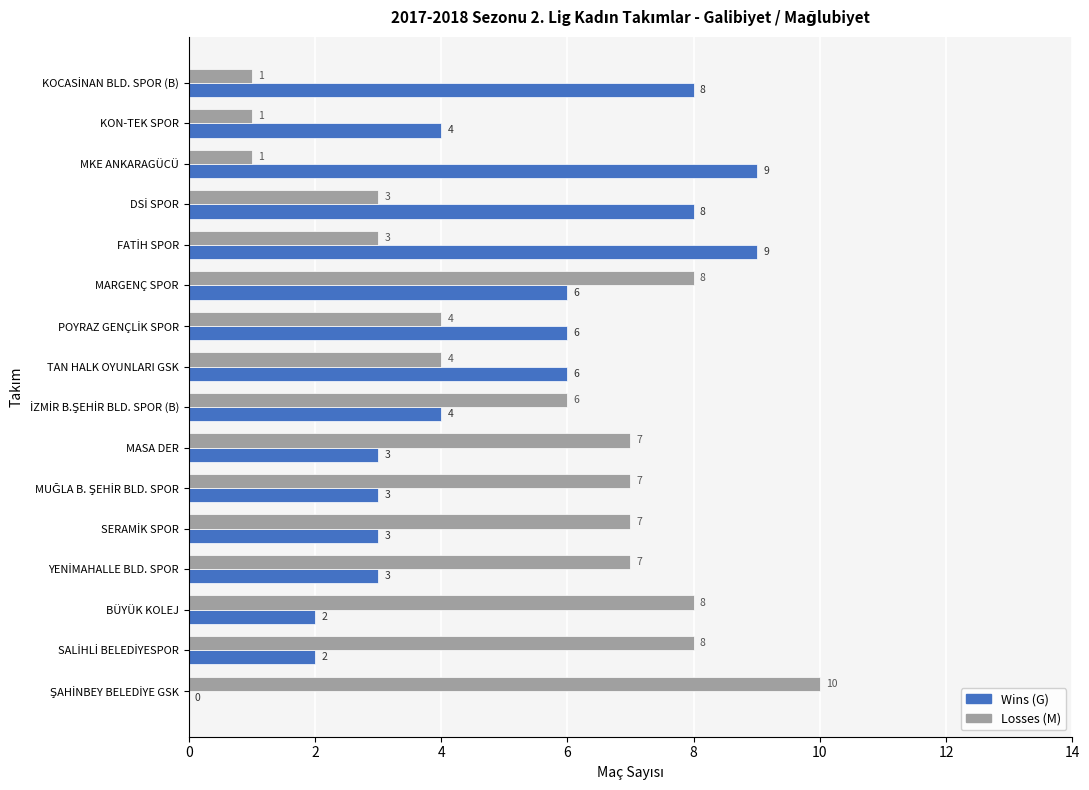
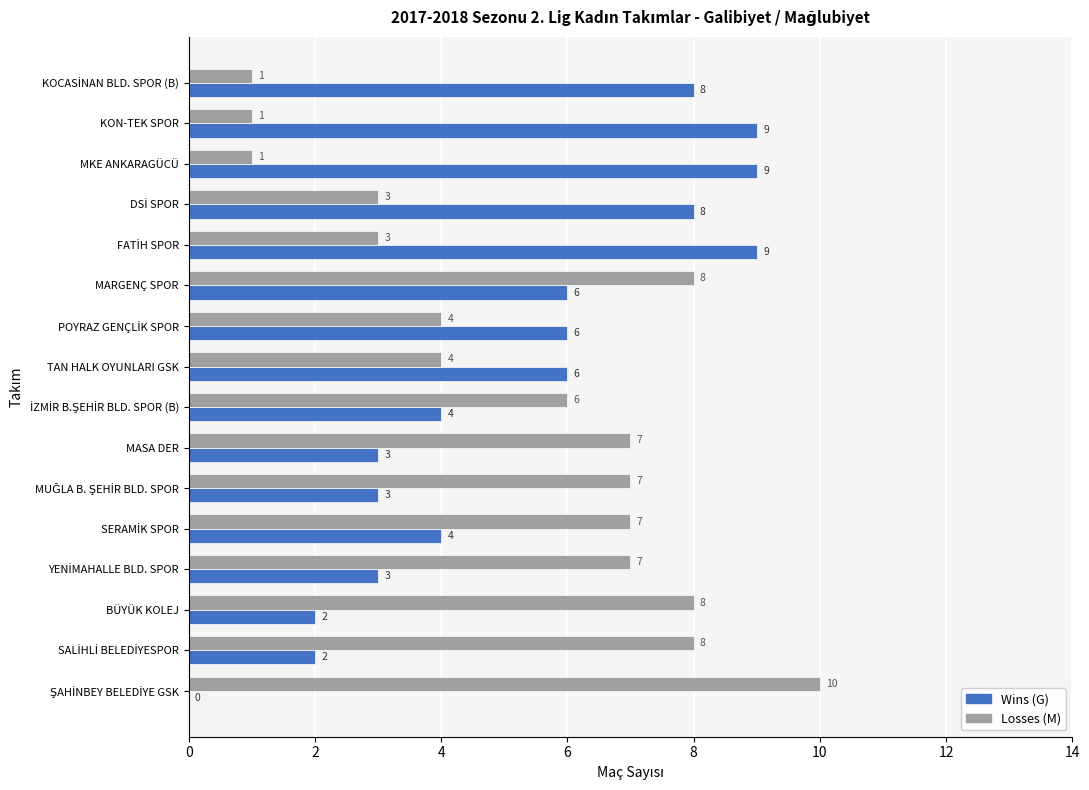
Wins (G), KON-TEK SPOR: 4 -> 9
Wins (G), SERAMİK SPOR: 3 -> 4
